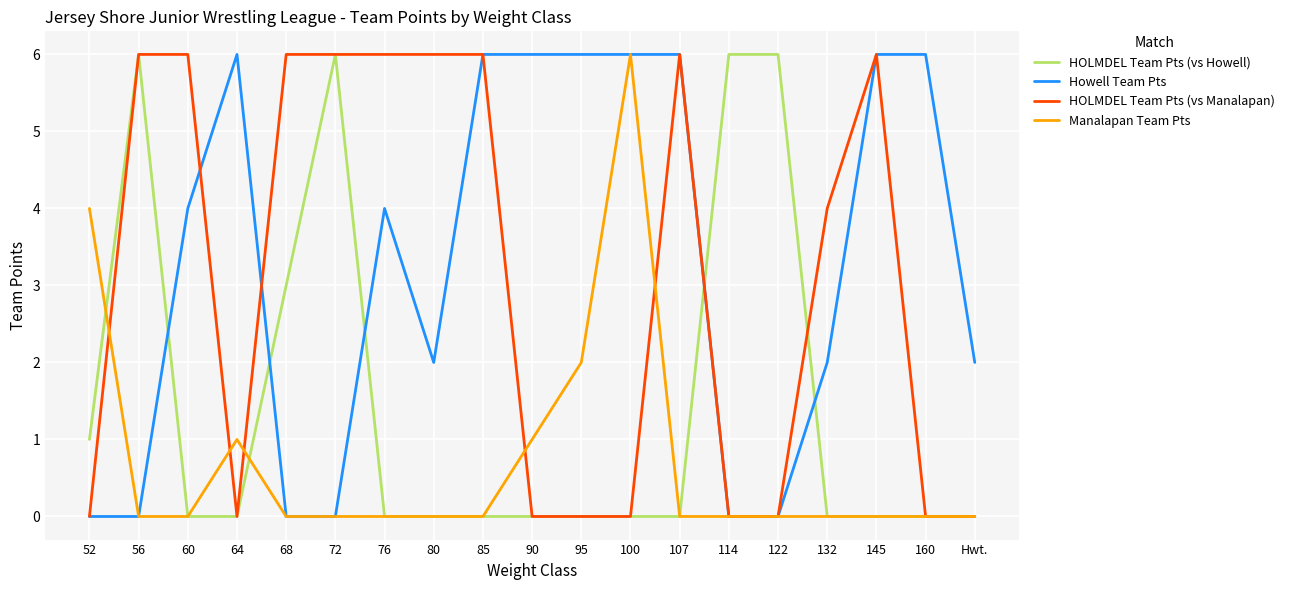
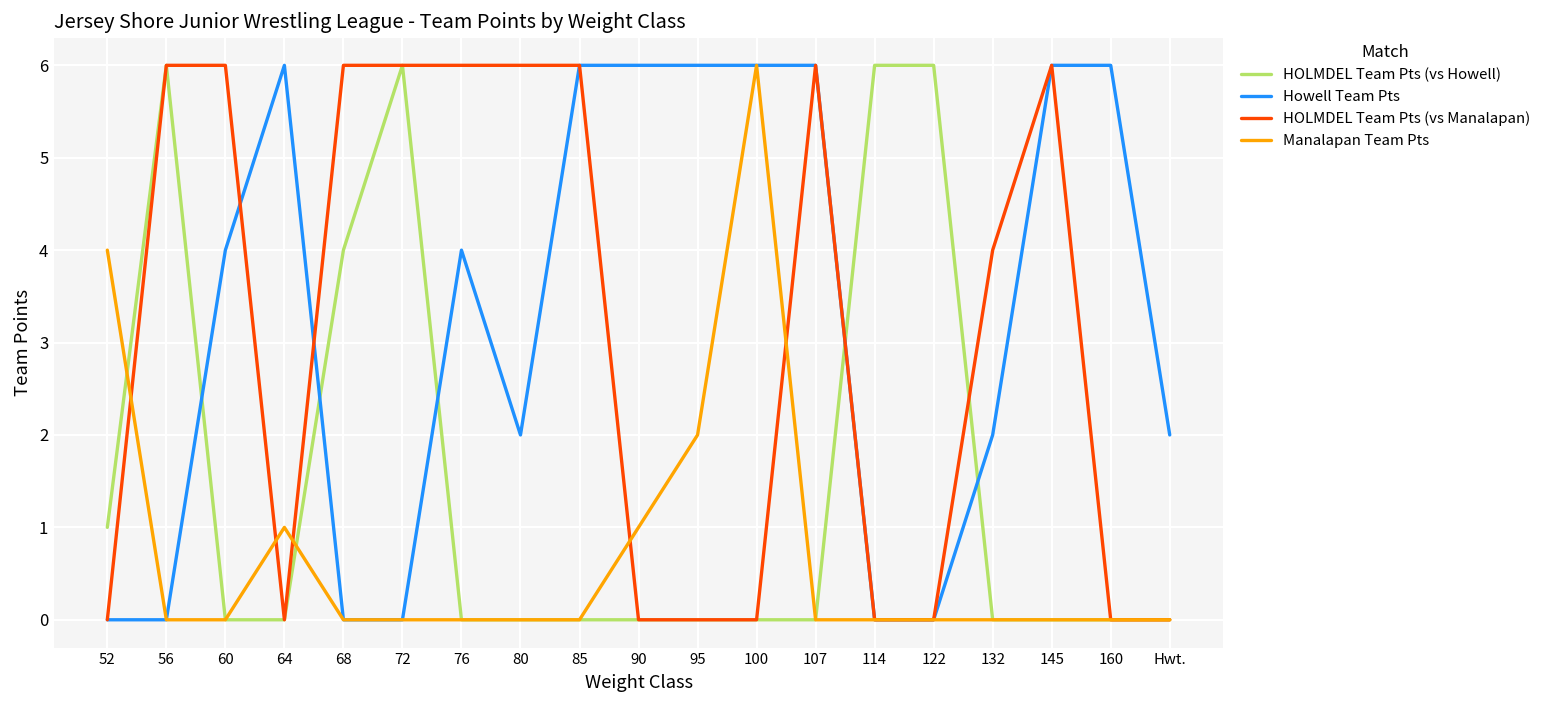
HOLMDEL Team Pts (vs Howell), 68: 3 -> 4
